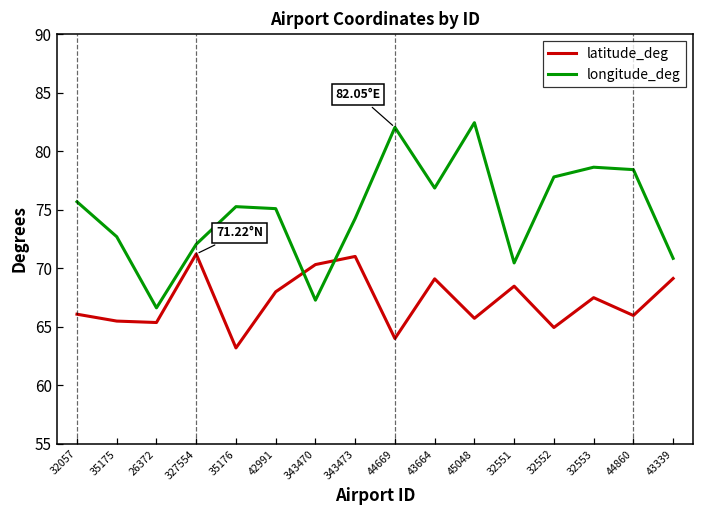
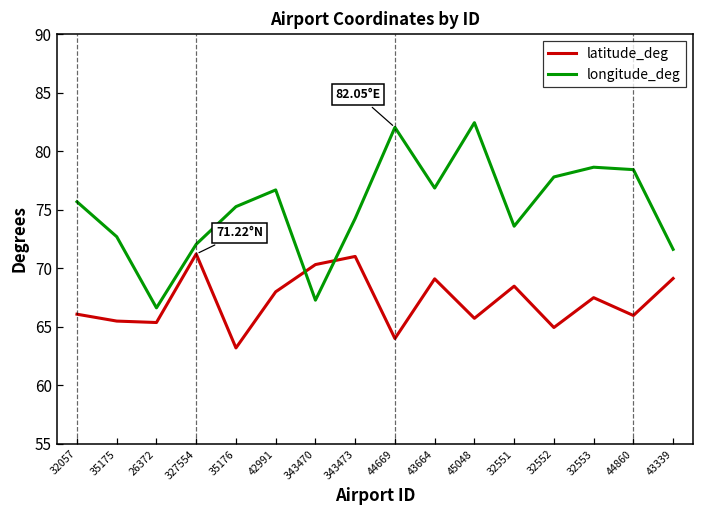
longitude_deg, 42991: 75.1 -> 76.7
longitude_deg, 32551: 70.5 -> 73.6
longitude_deg, 43339: 70.8 -> 71.6
